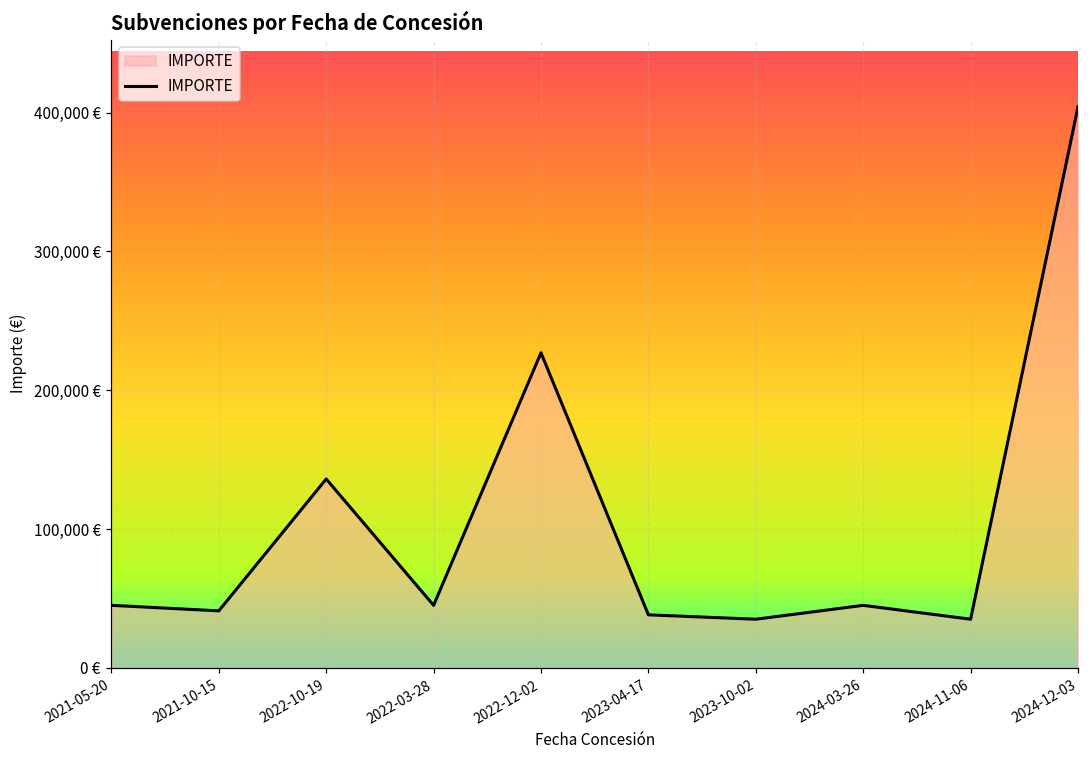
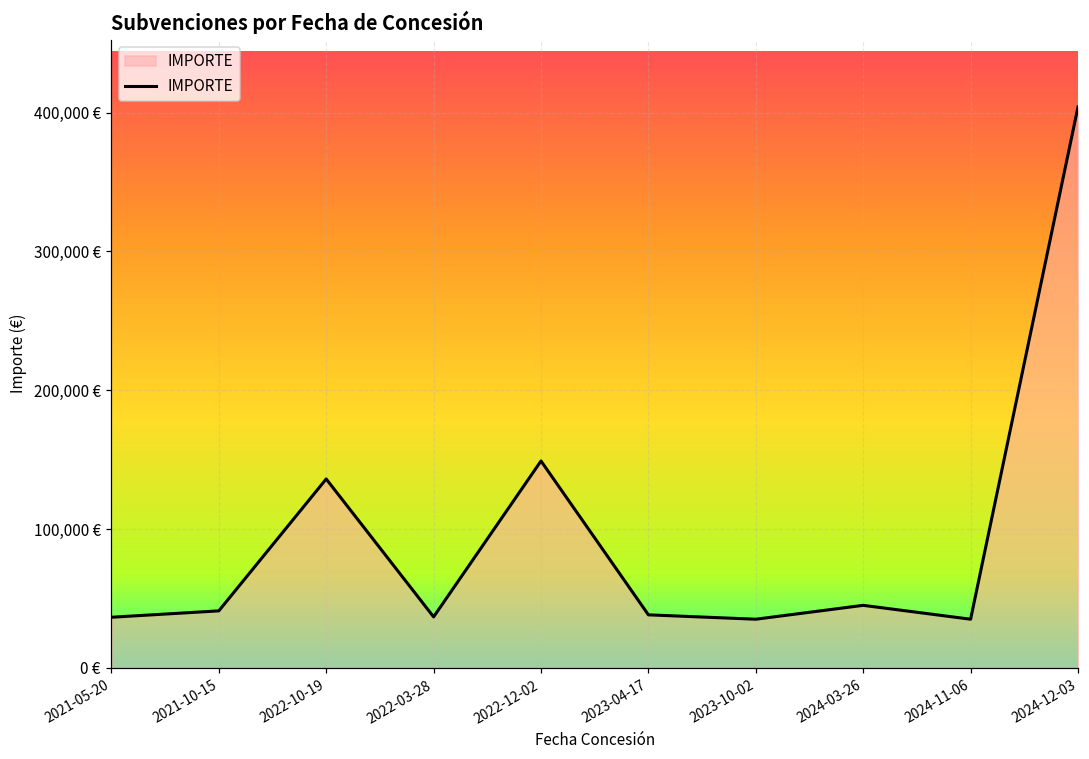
2021-05-20: 45,000 € -> 36,000 €
2022-03-28: 45,000 € -> 37,000 €
2022-12-02: 227,000 € -> 149,000 €
